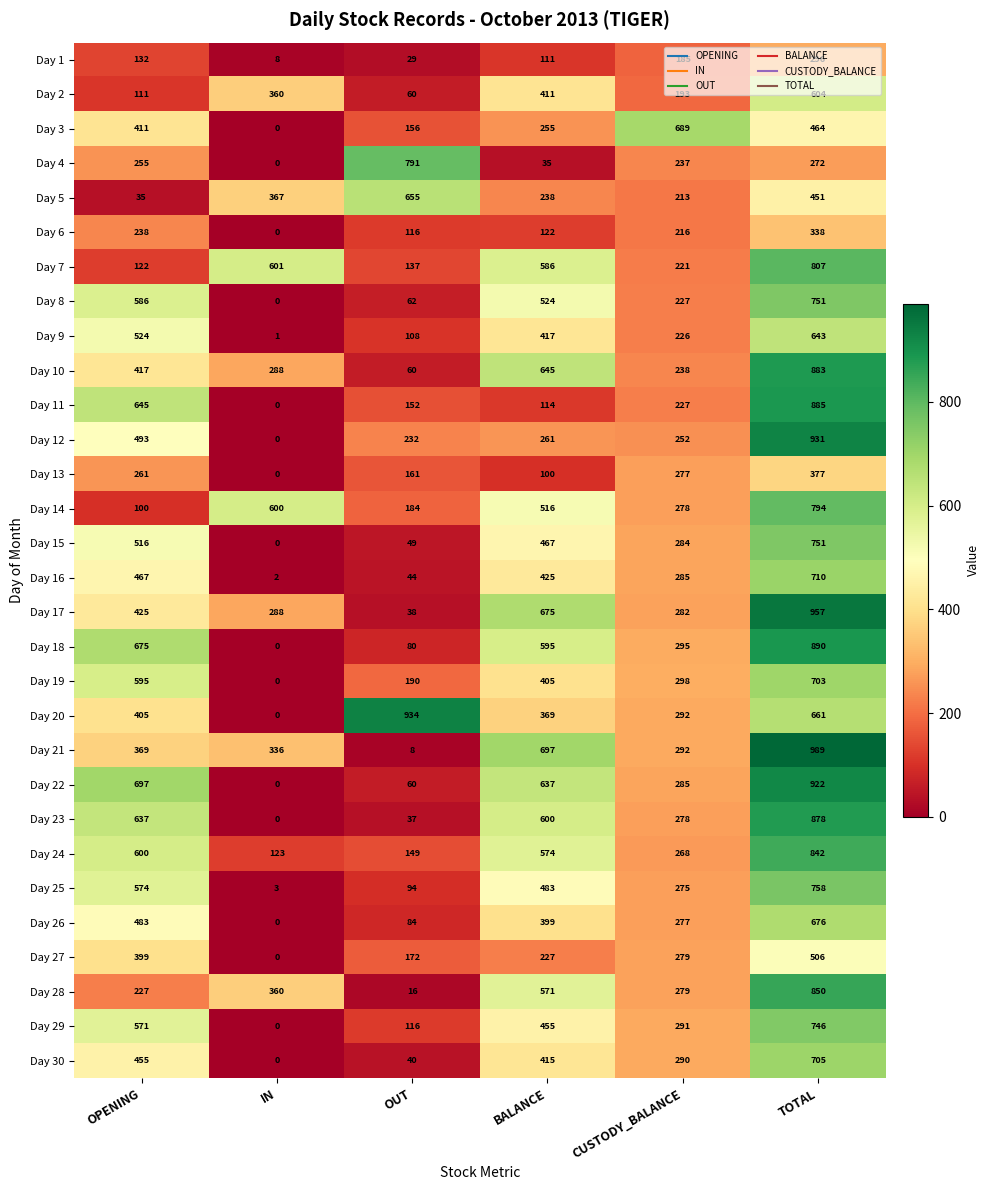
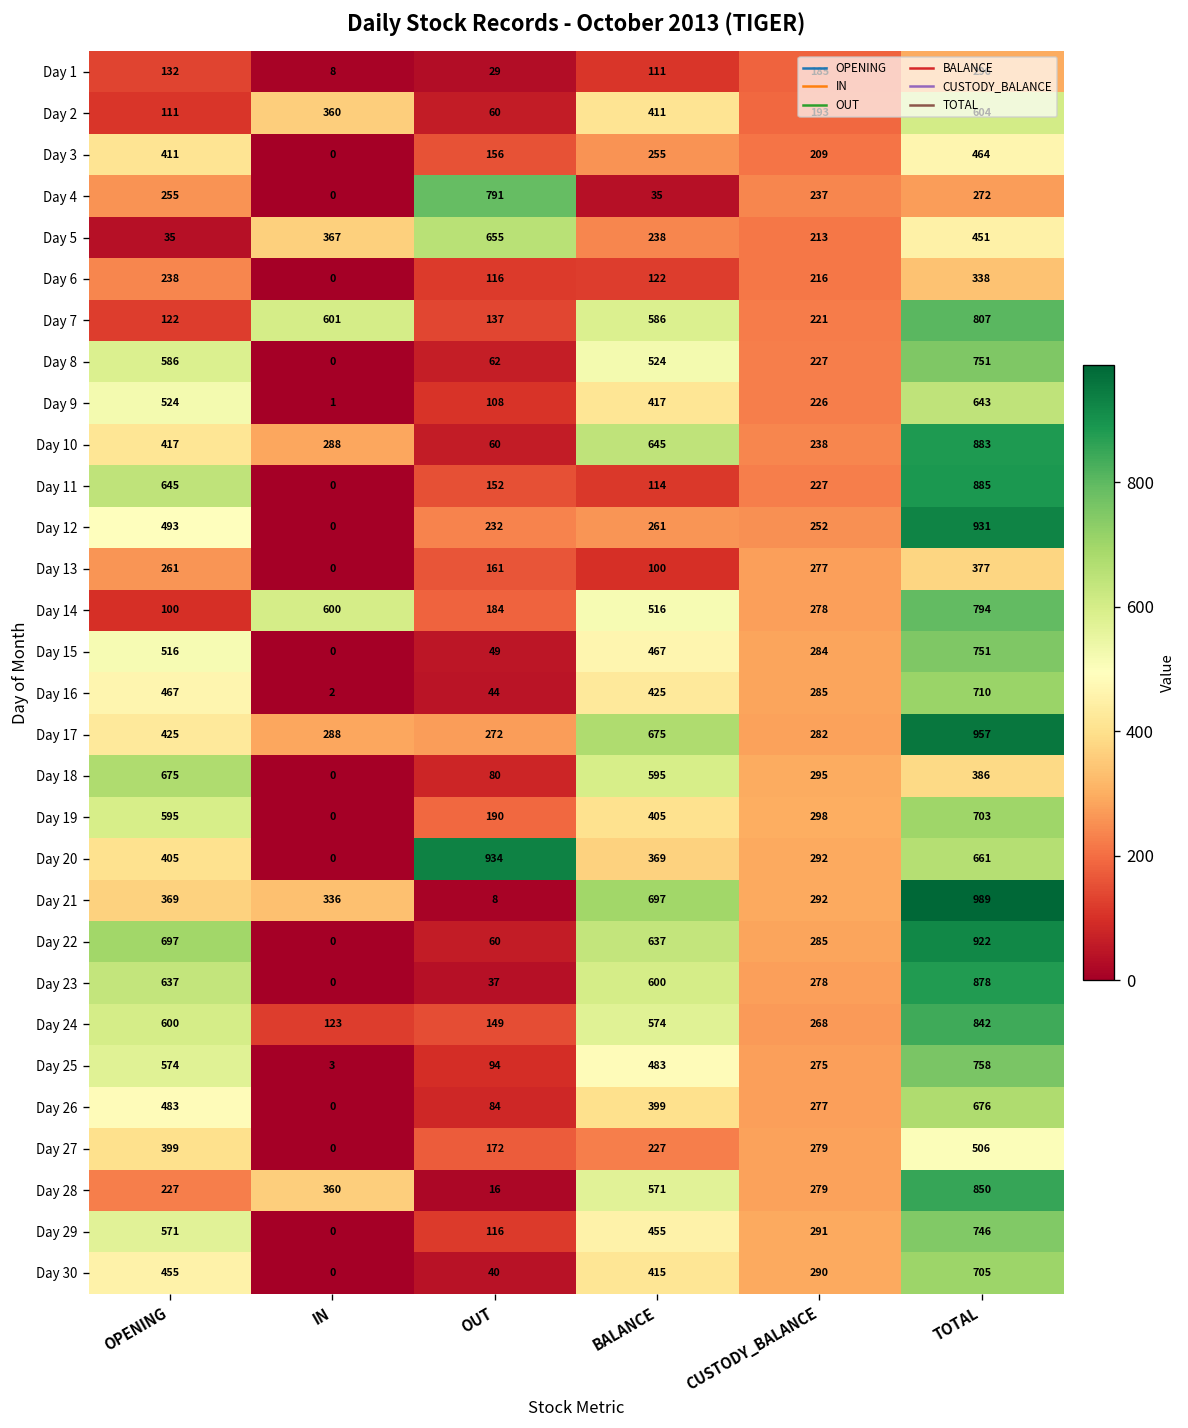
Day 3, CUSTODY_BALANCE: 689 -> 209
Day 17, OUT: 38 -> 272
Day 18, TOTAL: 890 -> 386
